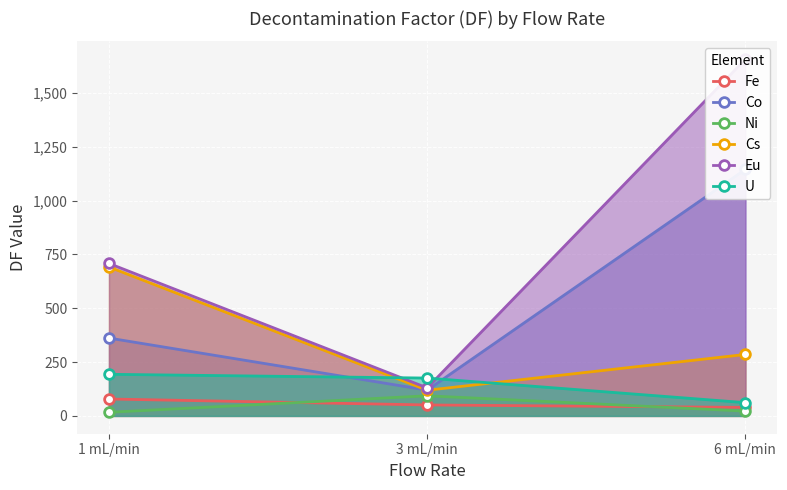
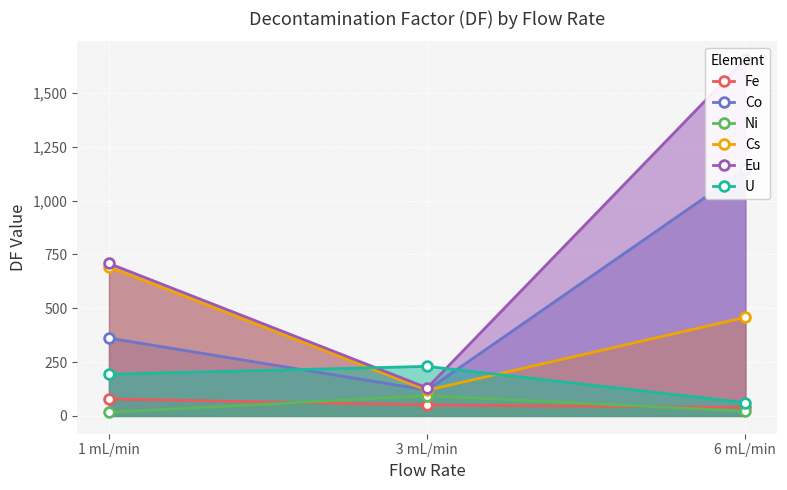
U, 3 mL/min: 180 -> 230
Cs, 6 mL/min: 290 -> 460
